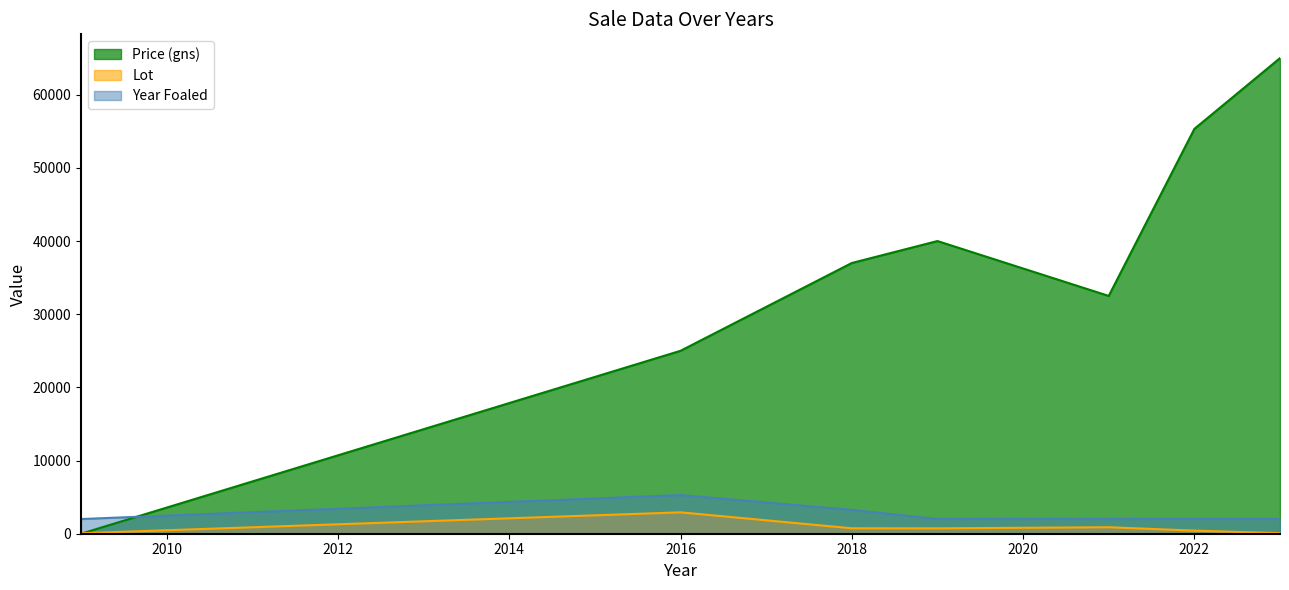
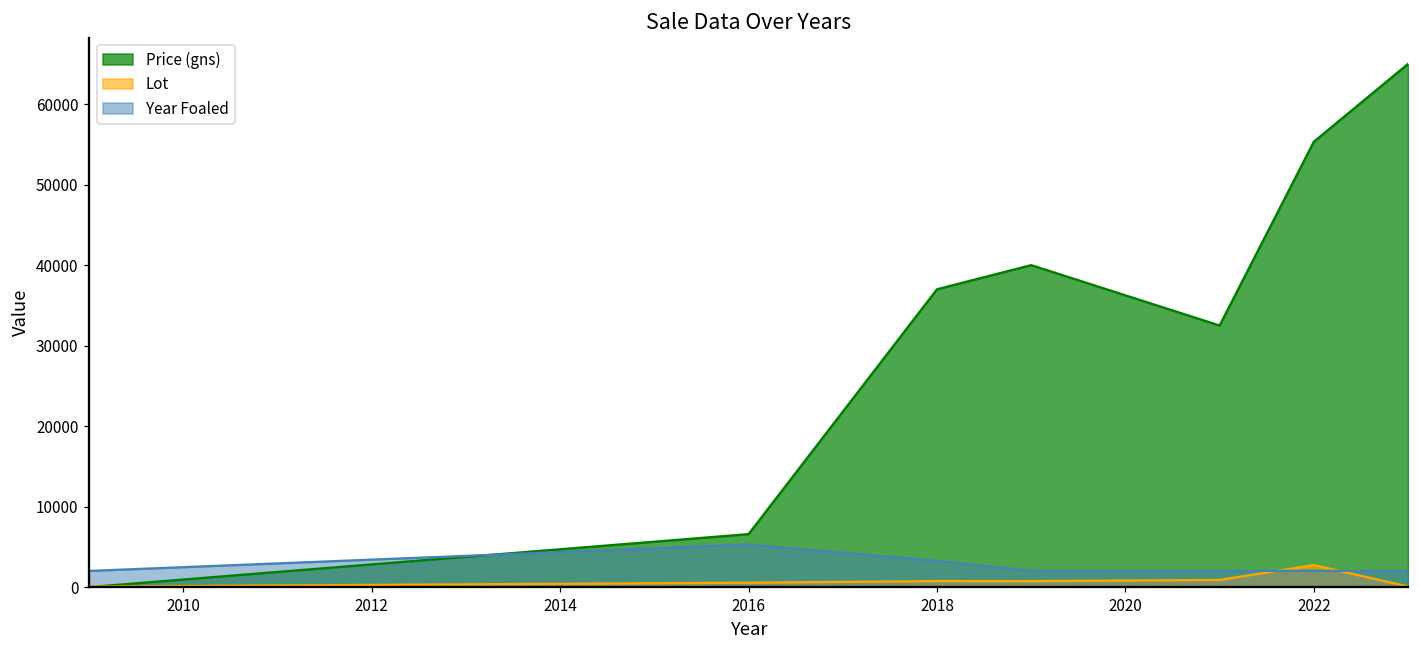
Price (gns), 2016: 25000 -> 7000
Lot, 2016: 3000 -> 1000
Lot, 2022: 0 -> 3000
